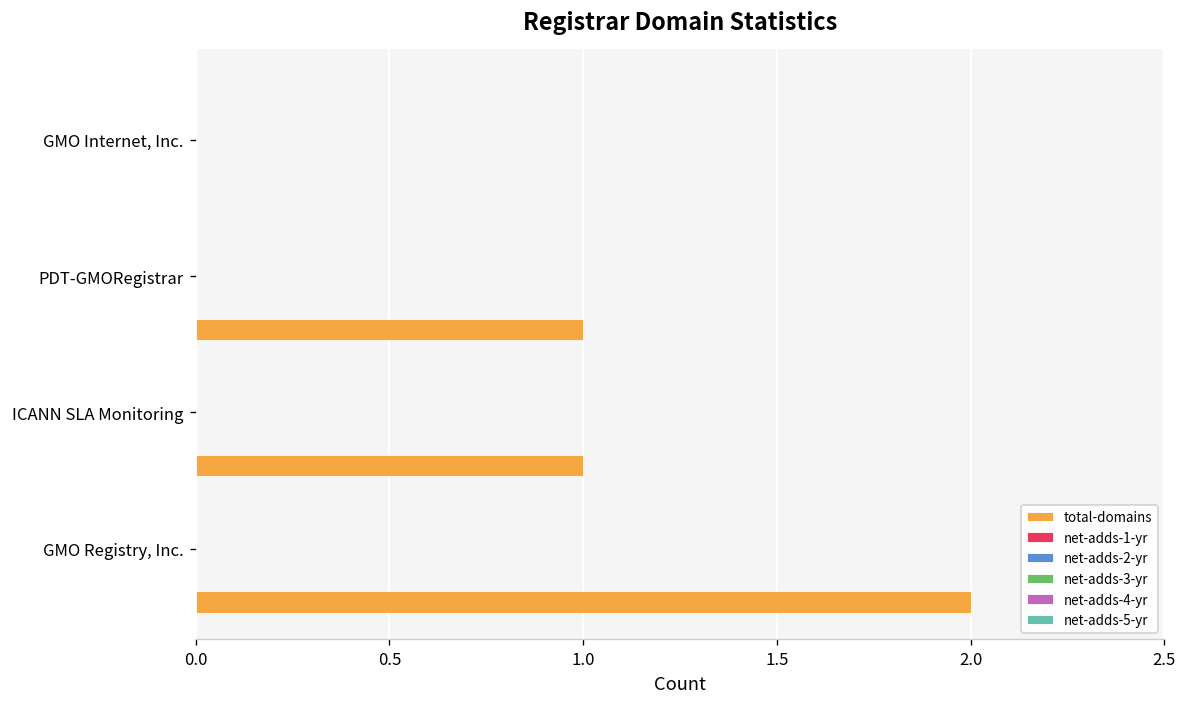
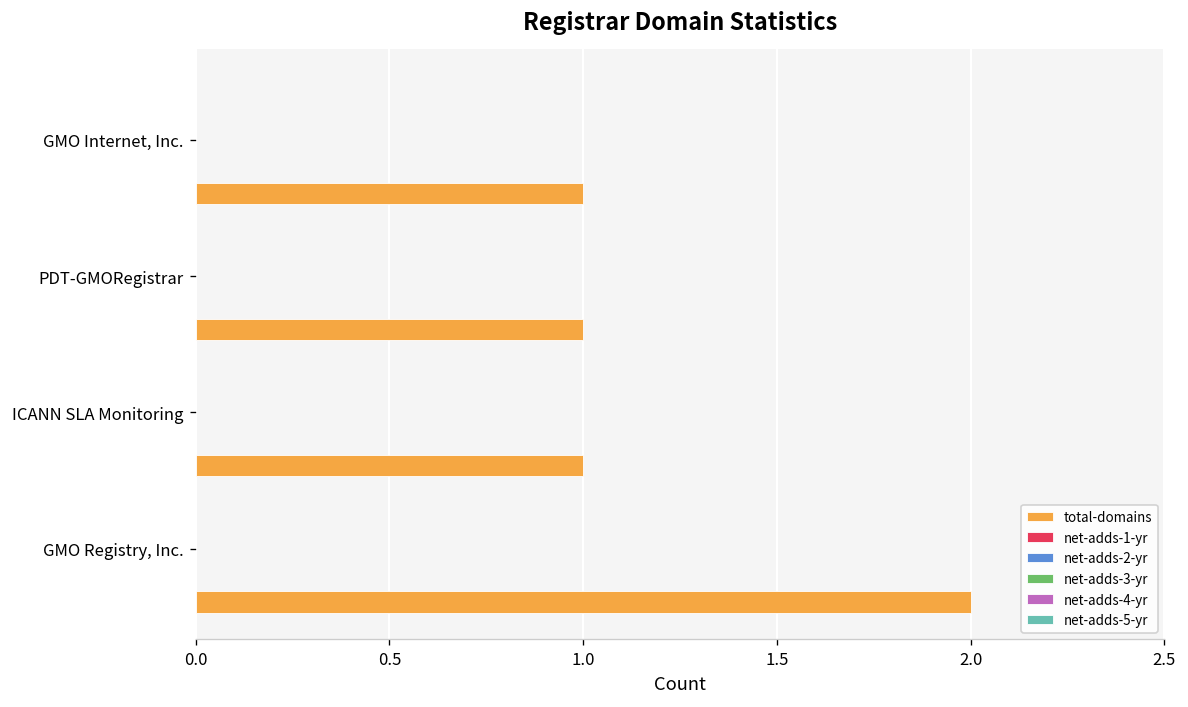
total-domains, GMO Internet, Inc.: 0 -> 1
